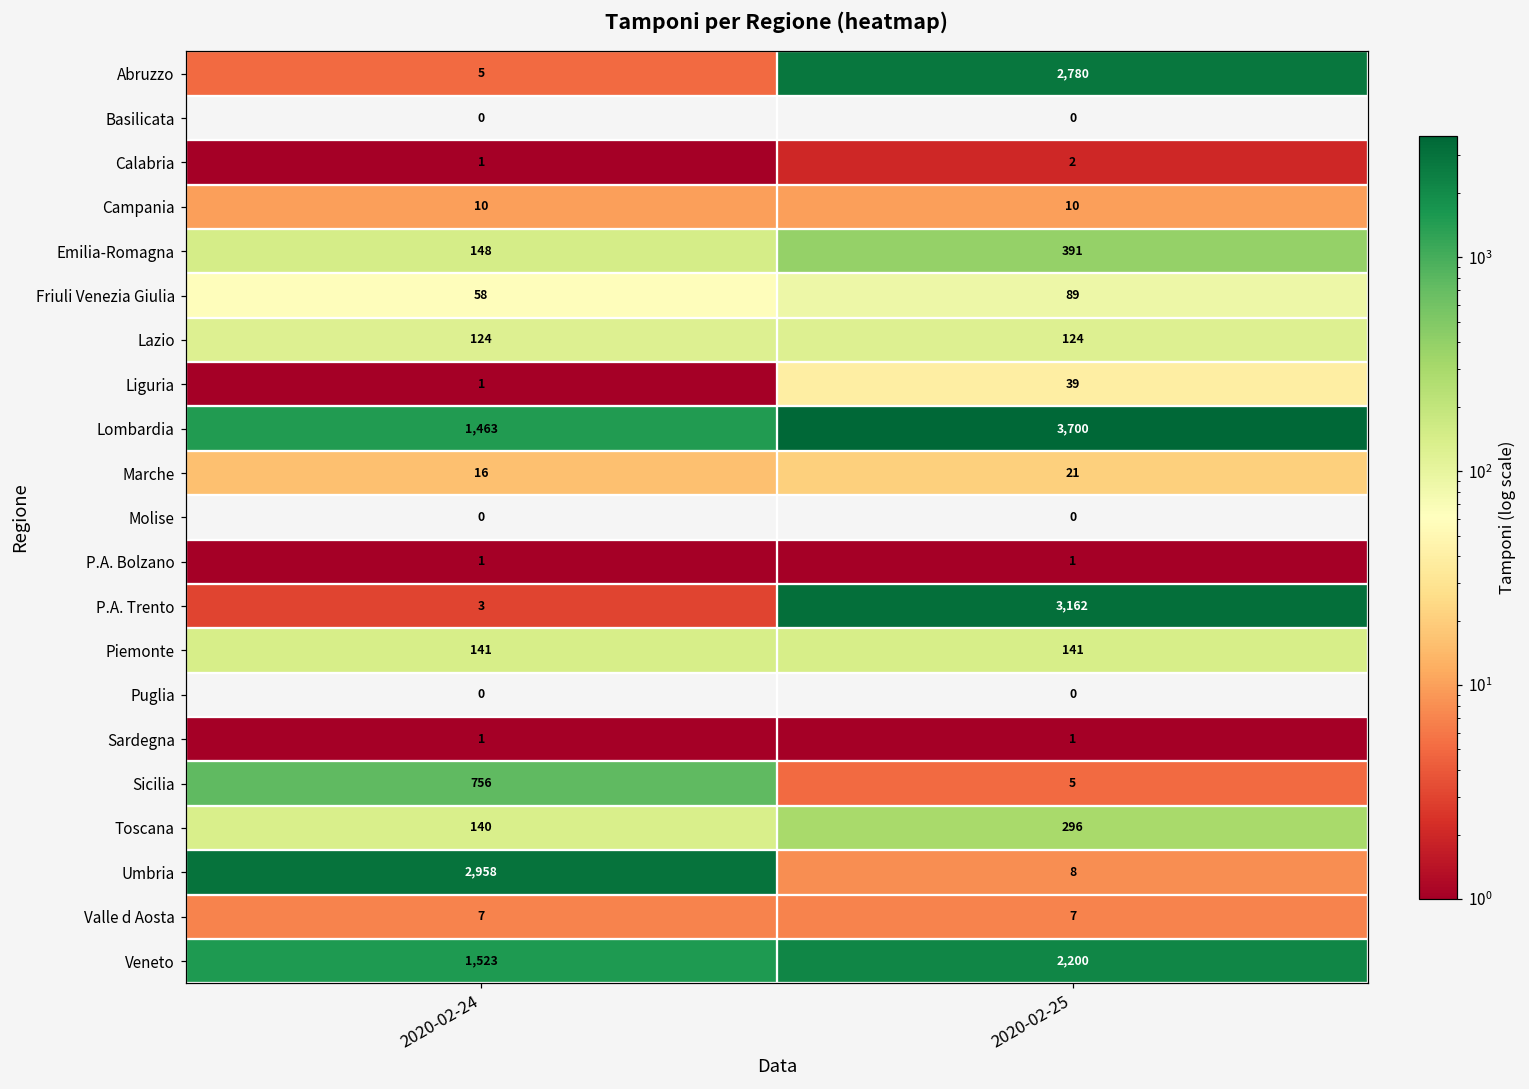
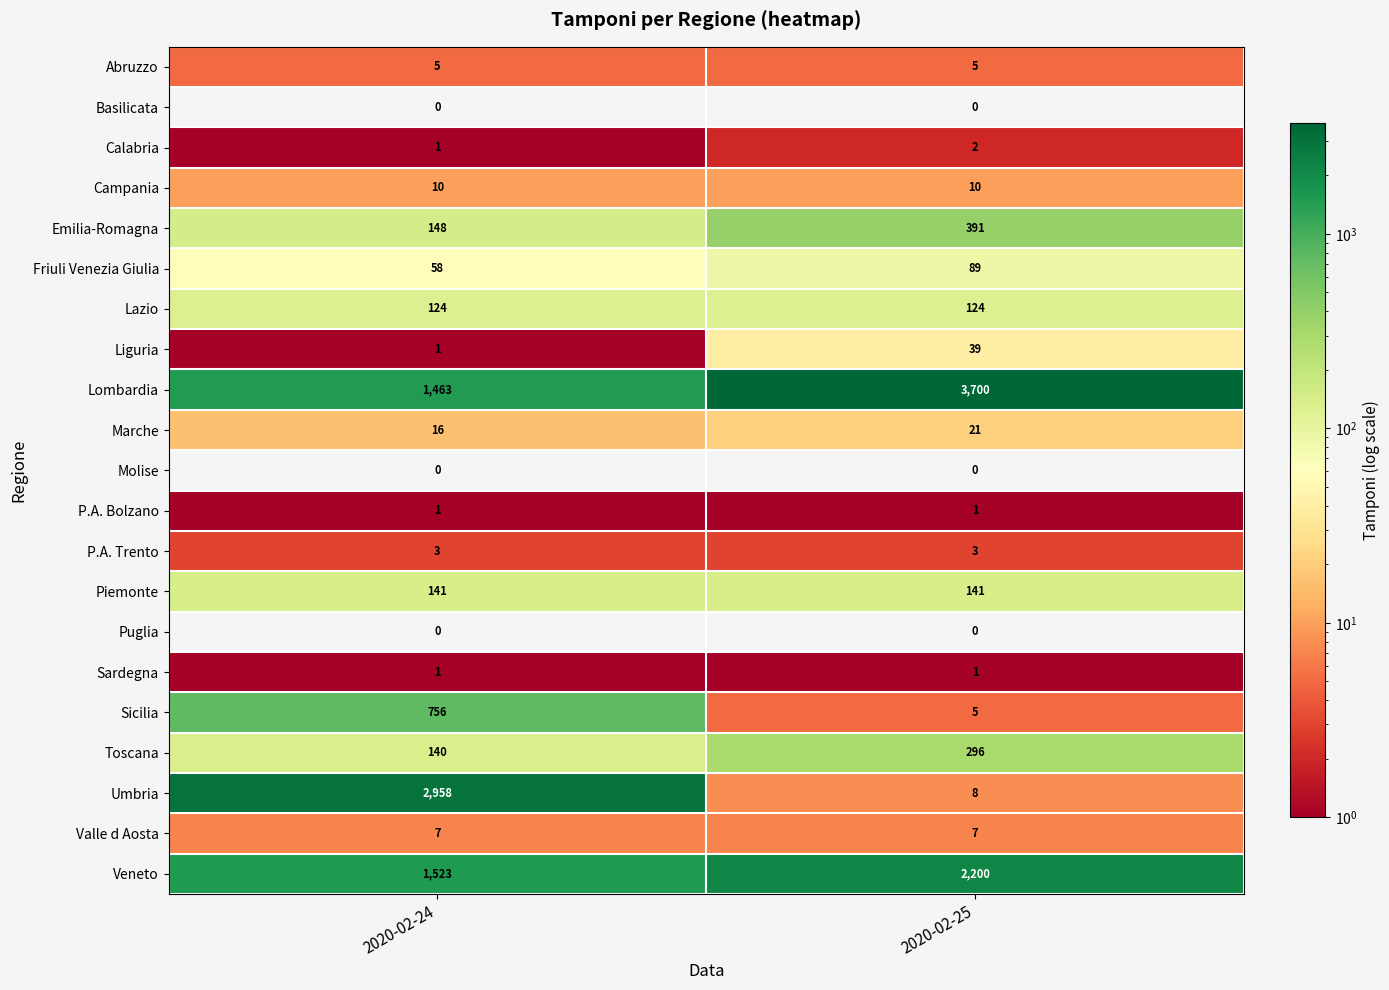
Abruzzo, 2020-02-25: 2,780 -> 5
P.A. Trento, 2020-02-25: 3,162 -> 3
